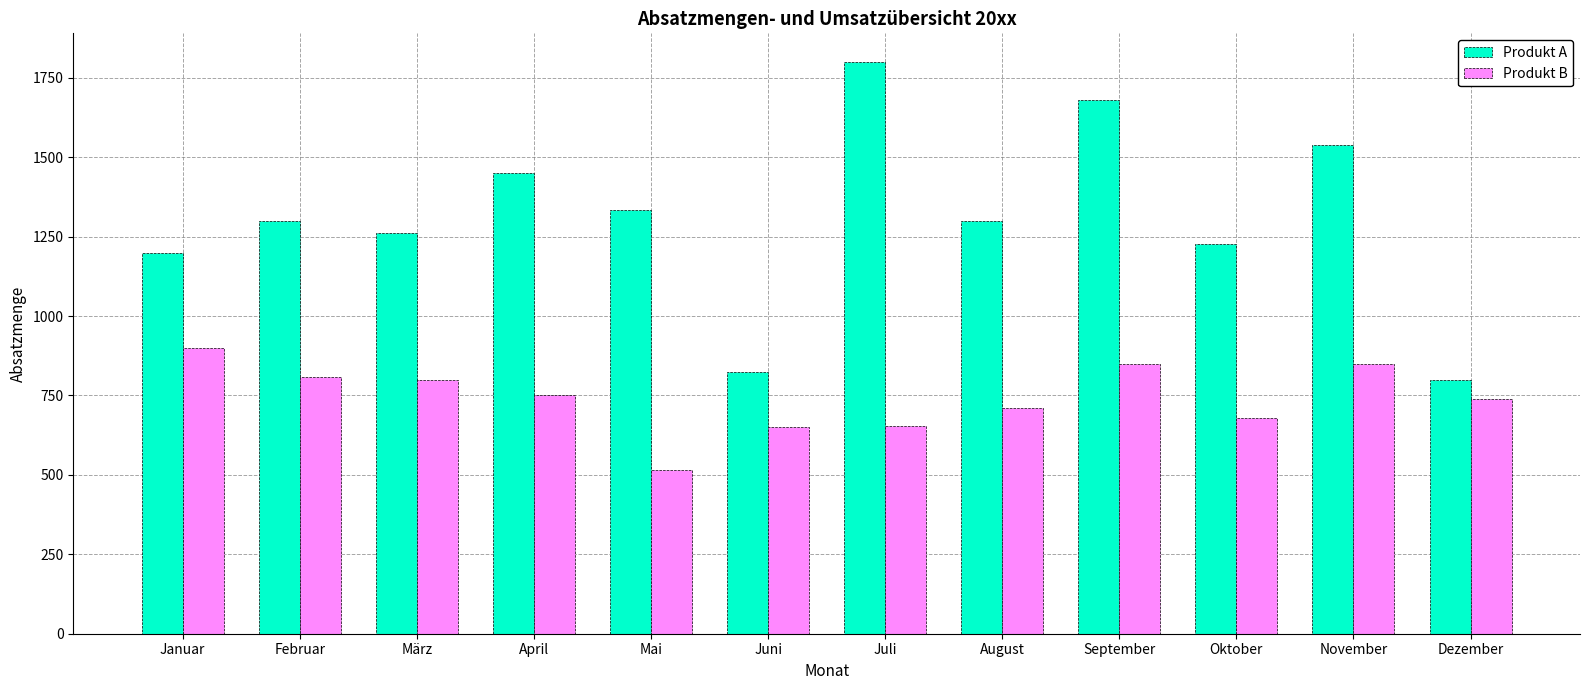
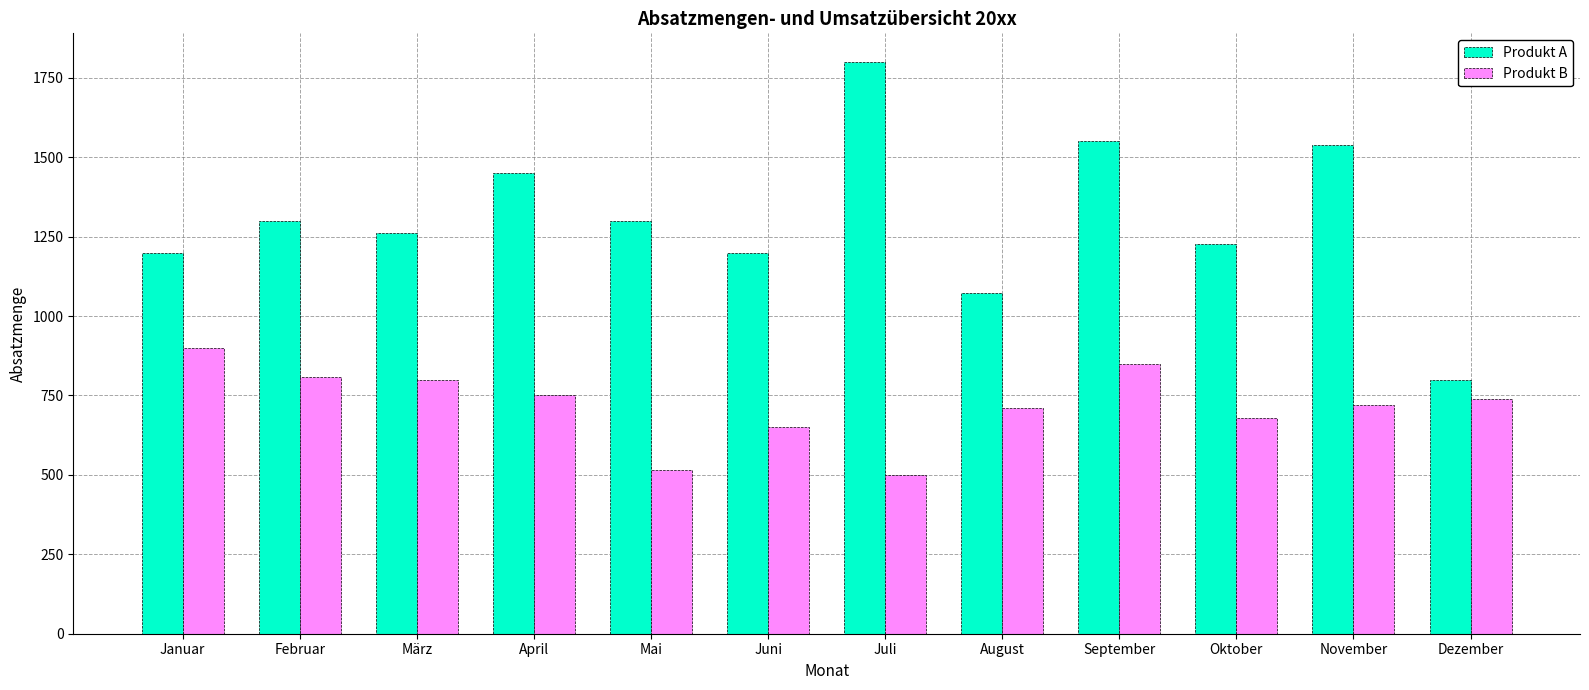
Produkt A, Mai: 1330 -> 1300
Produkt A, Juni: 820 -> 1200
Produkt B, Juli: 650 -> 500
Produkt A, August: 1300 -> 1070
Produkt A, September: 1680 -> 1550
Produkt B, November: 850 -> 720
